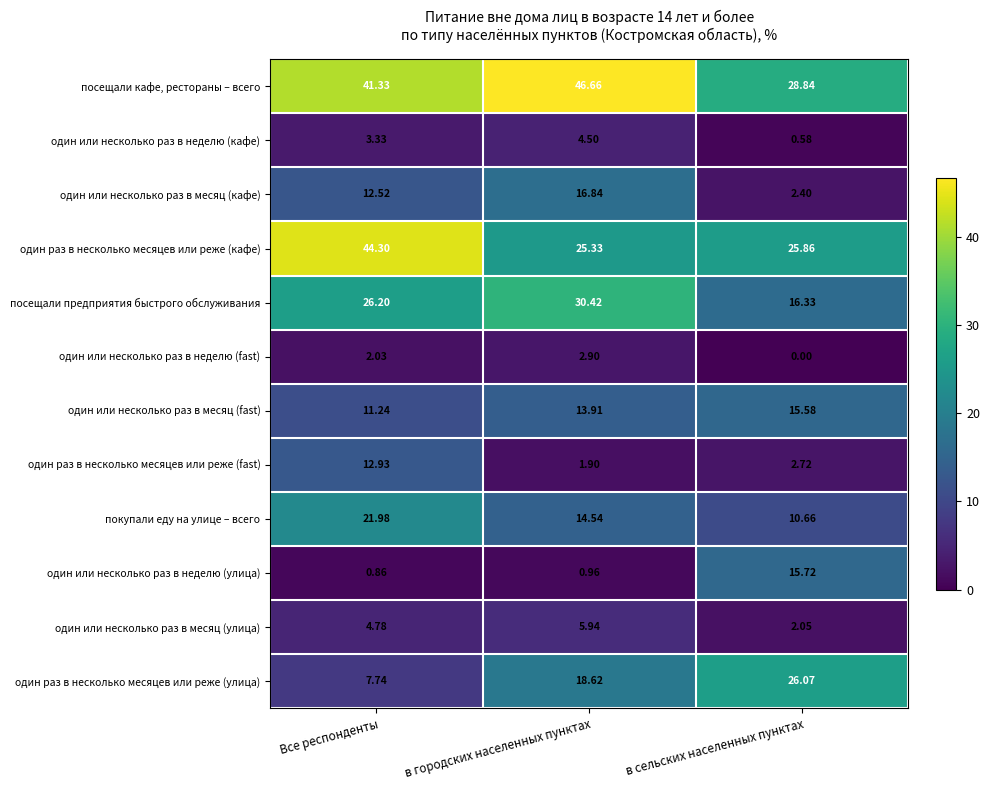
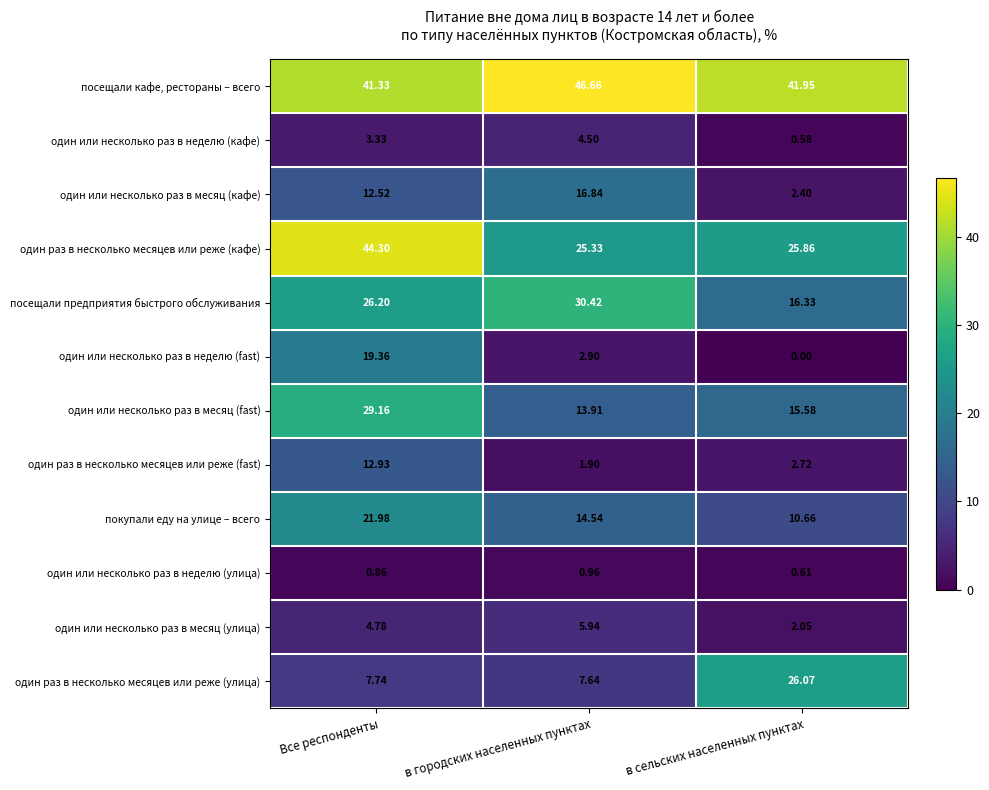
посещали кафе, рестораны – всего, в сельских населенных пунктах: 28.84 -> 41.95
один или несколько раз в неделю (fast), Все респонденты: 2.03 -> 19.36
один или несколько раз в месяц (fast), Все респонденты: 11.24 -> 29.16
один или несколько раз в неделю (улица), в сельских населенных пунктах: 15.72 -> 0.61
один раз в несколько месяцев или реже (улица), в городских населенных пунктах: 18.62 -> 7.64
